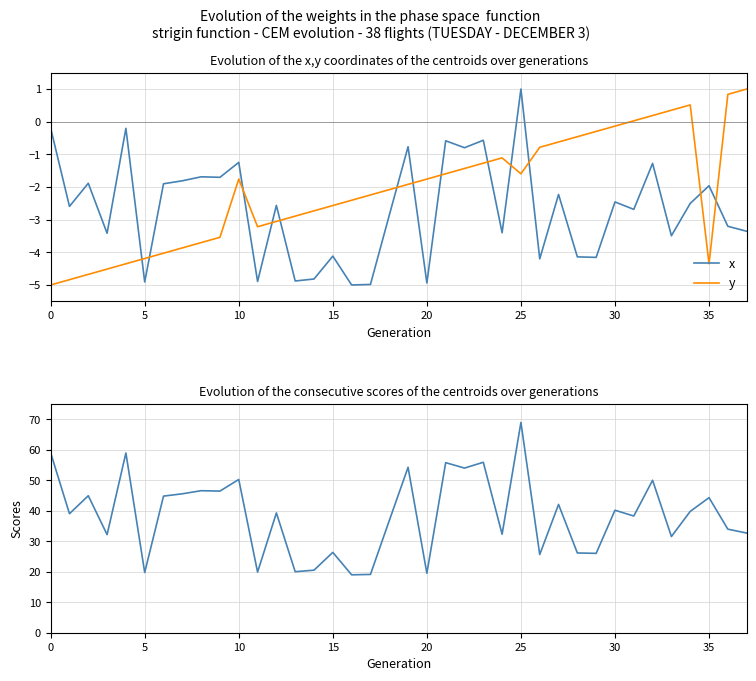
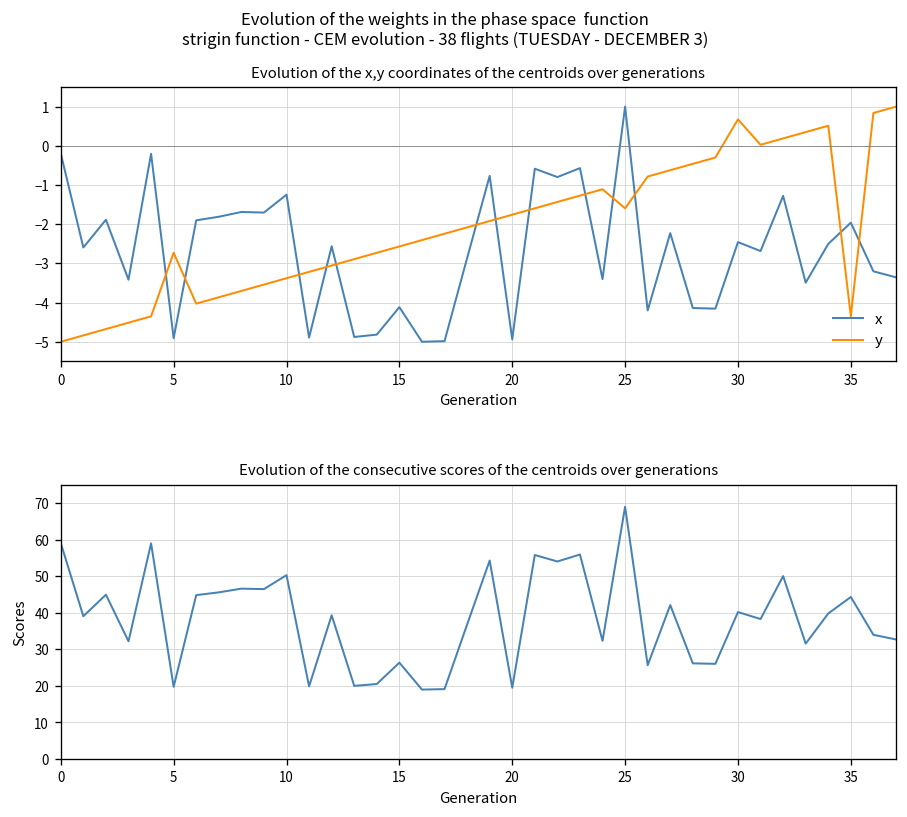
Evolution of the x,y coordinates of the centroids over generations, y, 5: -4.2 -> -2.7
Evolution of the x,y coordinates of the centroids over generations, y, 10: -1.8 -> -3.4
Evolution of the x,y coordinates of the centroids over generations, y, 30: -0.1 -> 0.7
